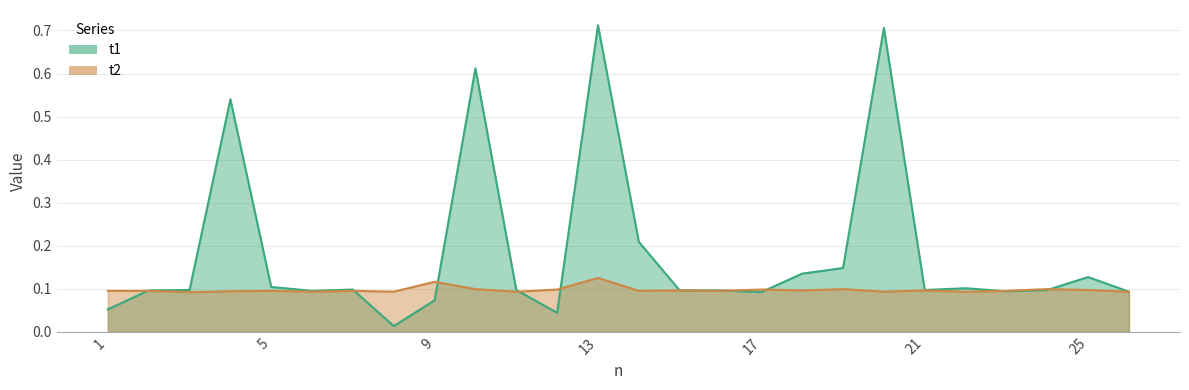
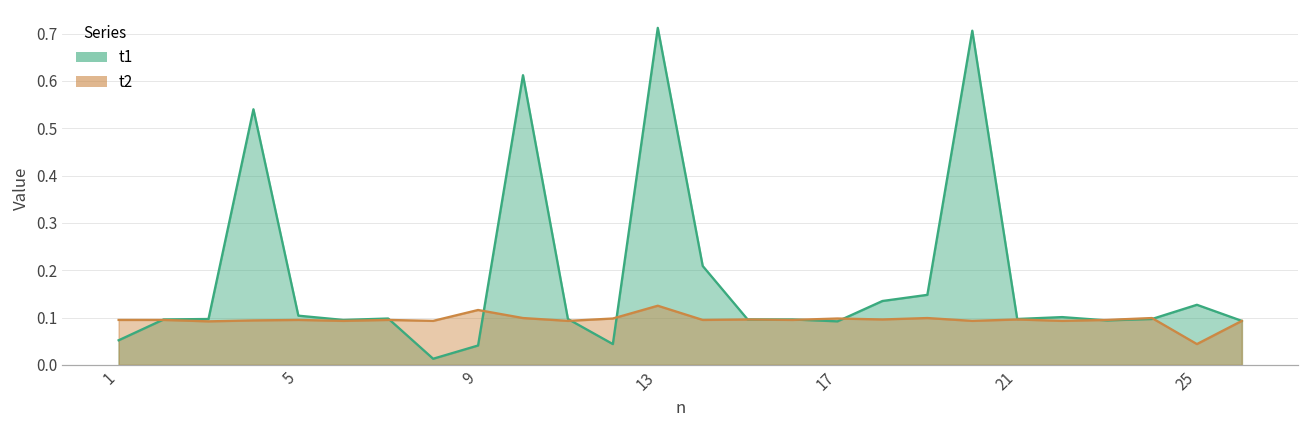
t1, 9: 0.07 -> 0.04
t2, 25: 0.10 -> 0.04
